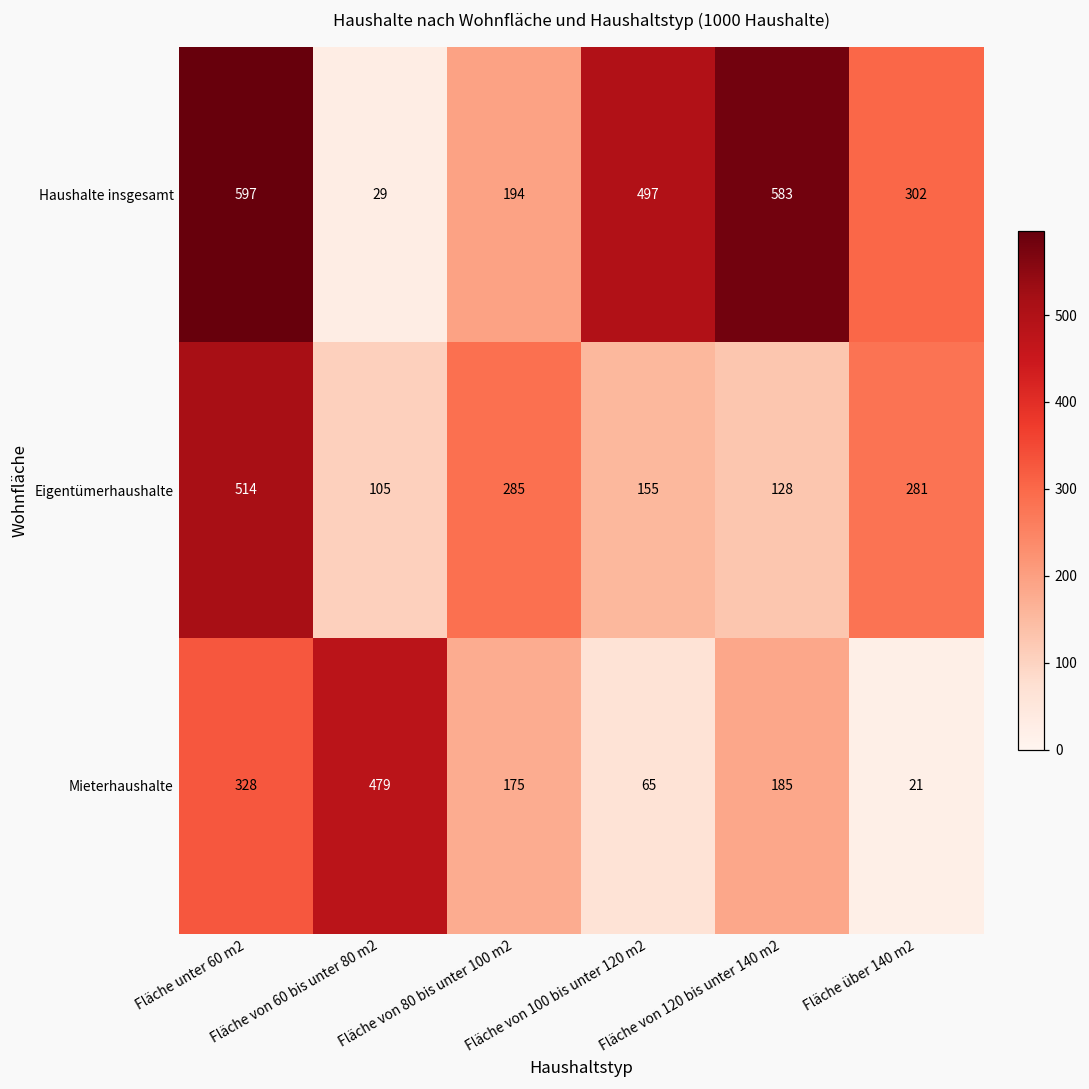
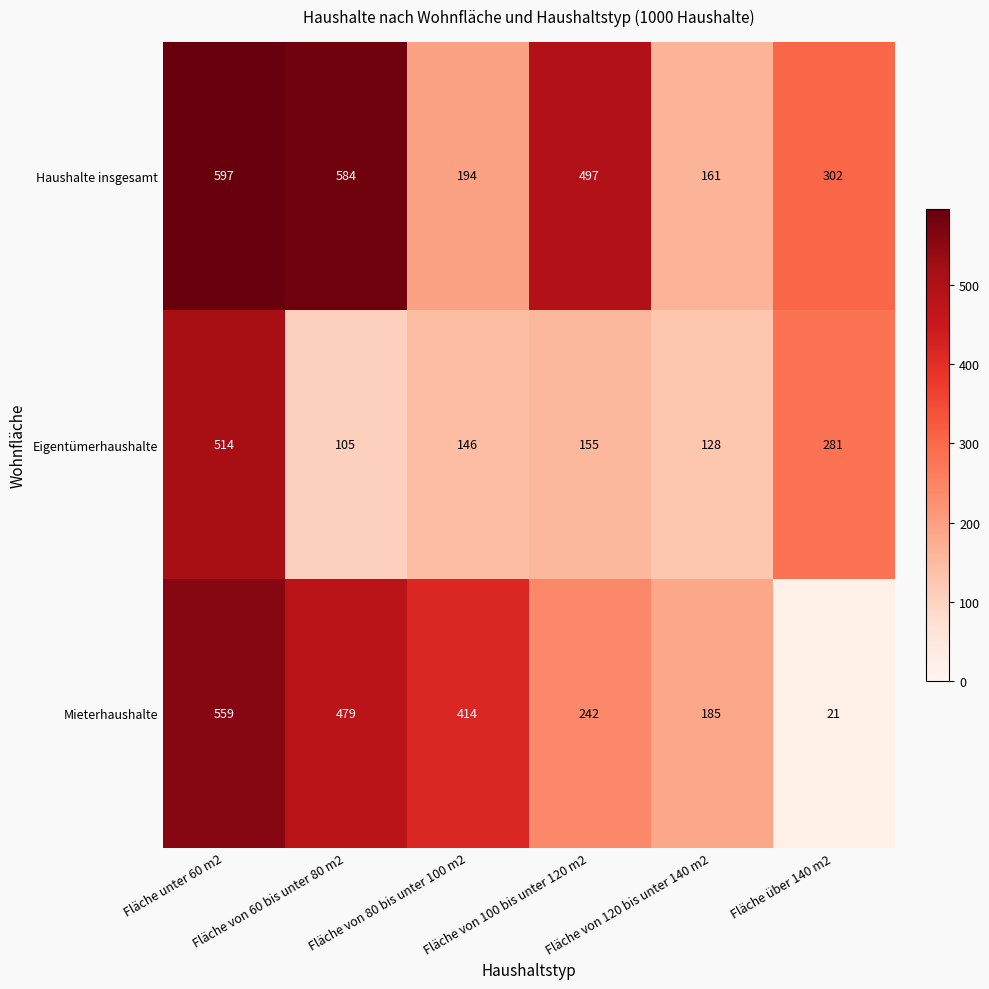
Haushalte insgesamt, Fläche von 60 bis unter 80 m2: 29 -> 584
Haushalte insgesamt, Fläche von 120 bis unter 140 m2: 583 -> 161
Eigentümerhaushalte, Fläche von 80 bis unter 100 m2: 285 -> 146
Mieterhaushalte, Fläche unter 60 m2: 328 -> 559
Mieterhaushalte, Fläche von 80 bis unter 100 m2: 175 -> 414
Mieterhaushalte, Fläche von 100 bis unter 120 m2: 65 -> 242
